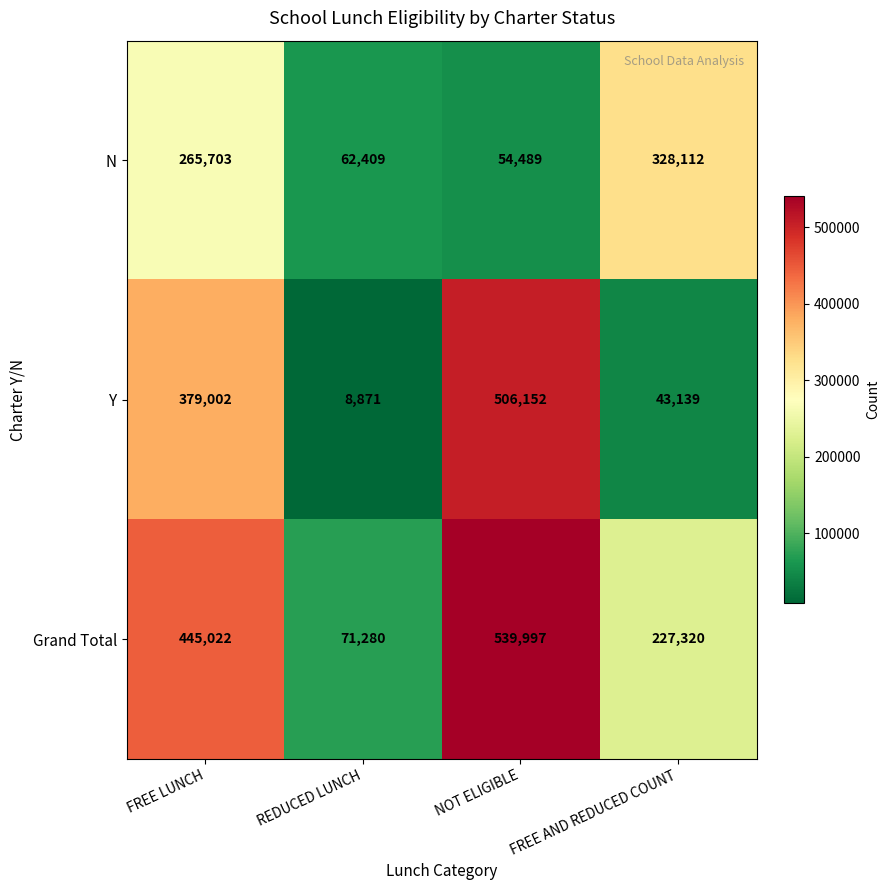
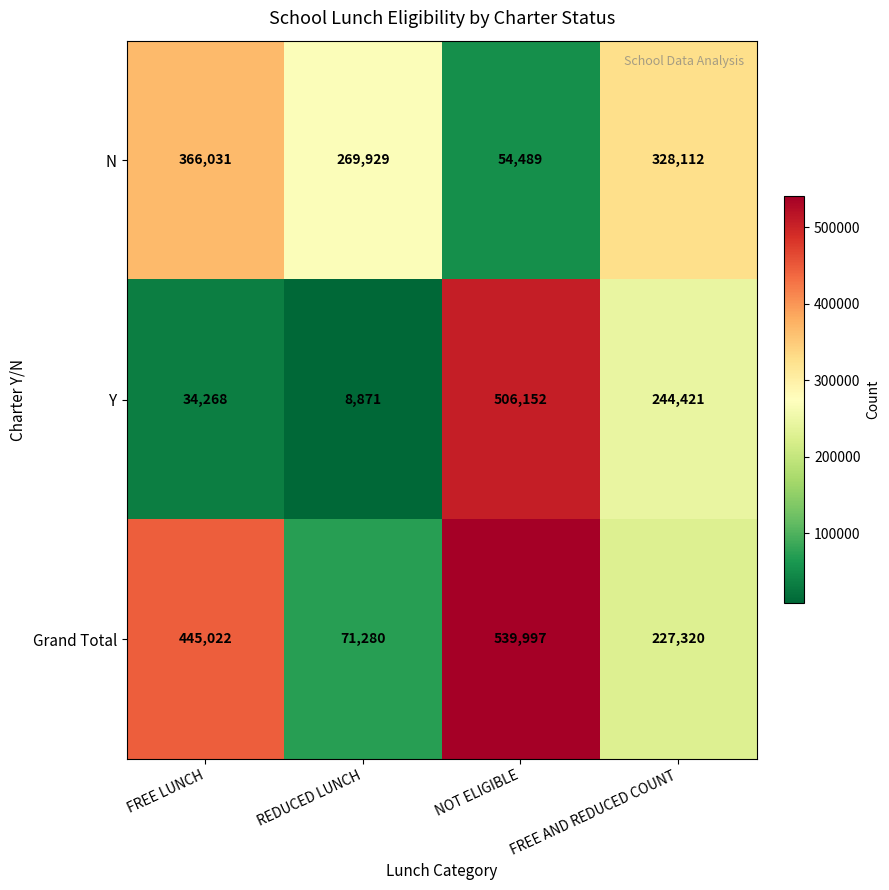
N, FREE LUNCH: 265,703 -> 366,031
N, REDUCED LUNCH: 62,409 -> 269,929
Y, FREE LUNCH: 379,002 -> 34,268
Y, FREE AND REDUCED COUNT: 43,139 -> 244,421
